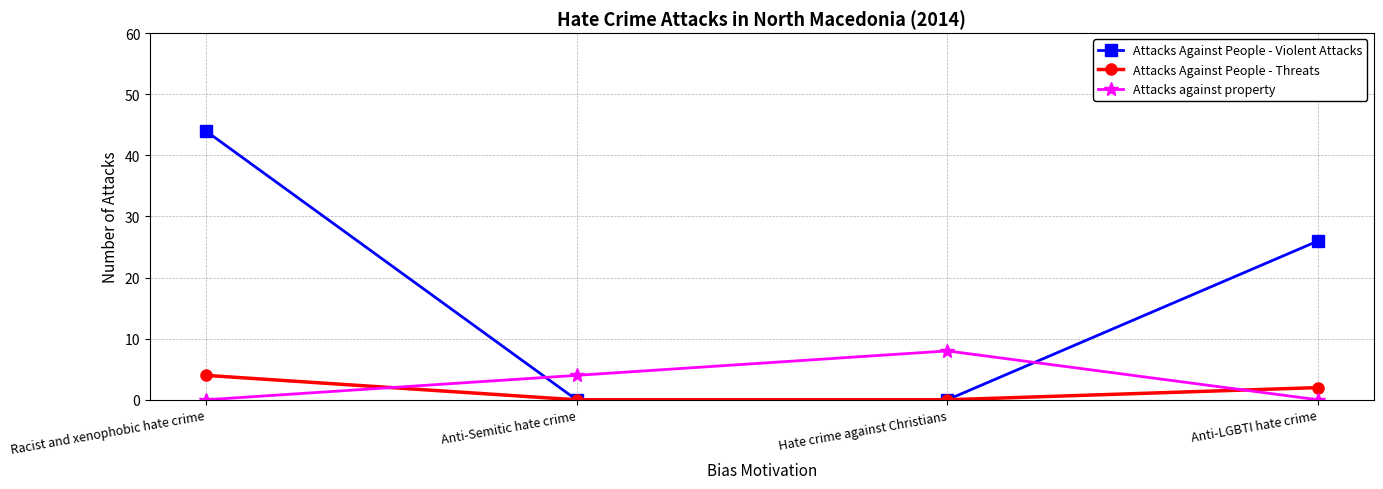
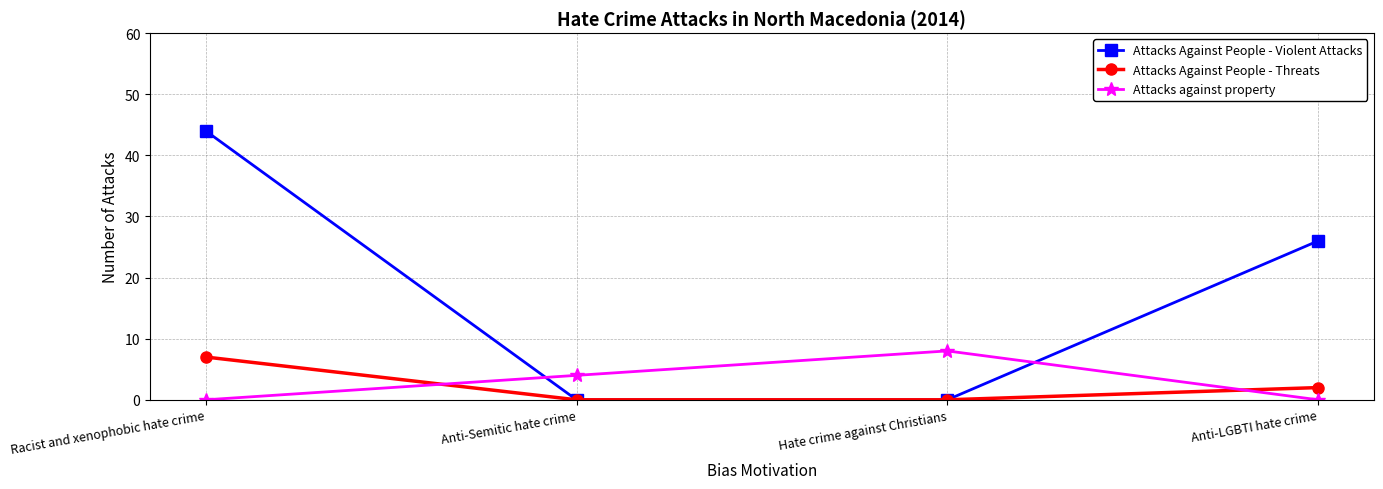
Attacks Against People - Threats, Racist and xenophobic hate crime: 4 -> 7
